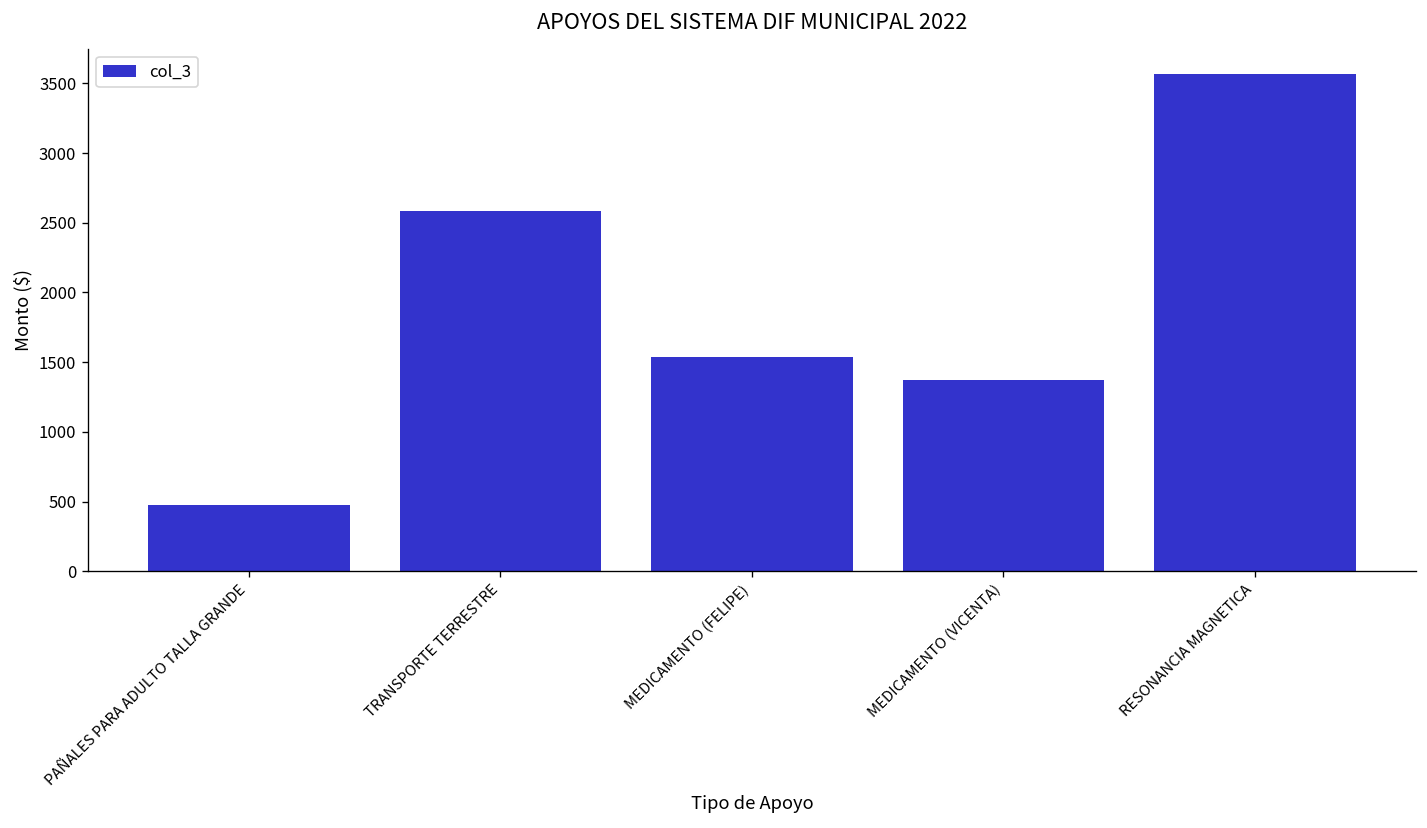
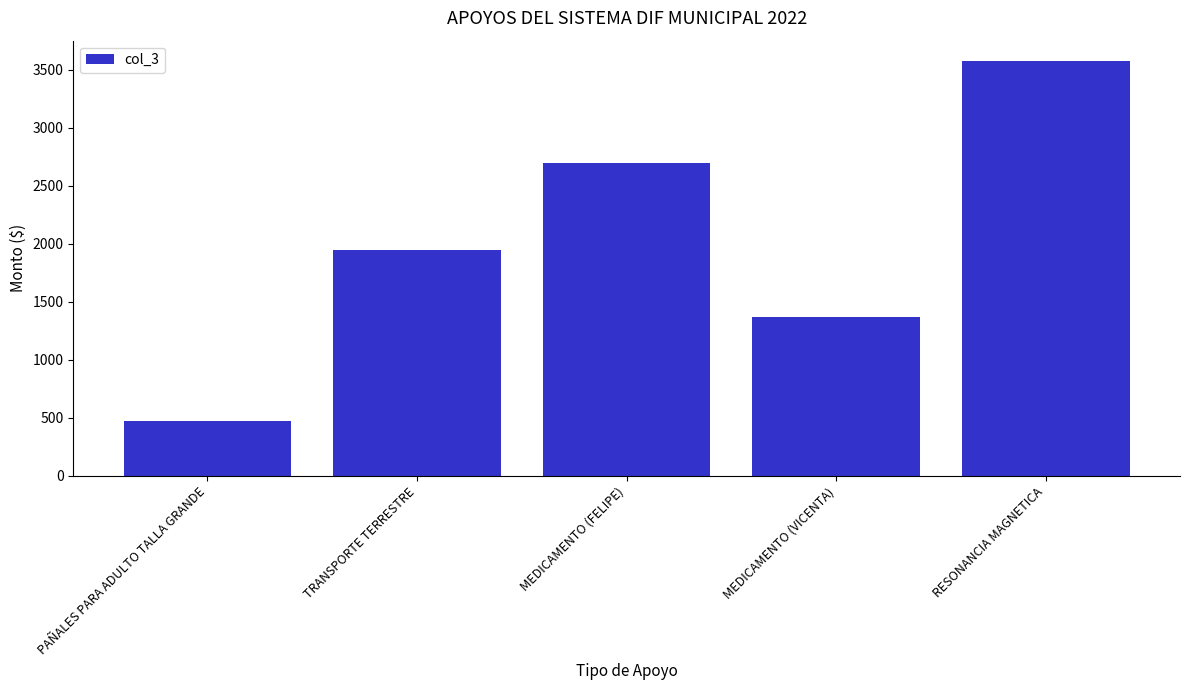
TRANSPORTE TERRESTRE: 2590 -> 1940
MEDICAMENTO (FELIPE): 1540 -> 2700
